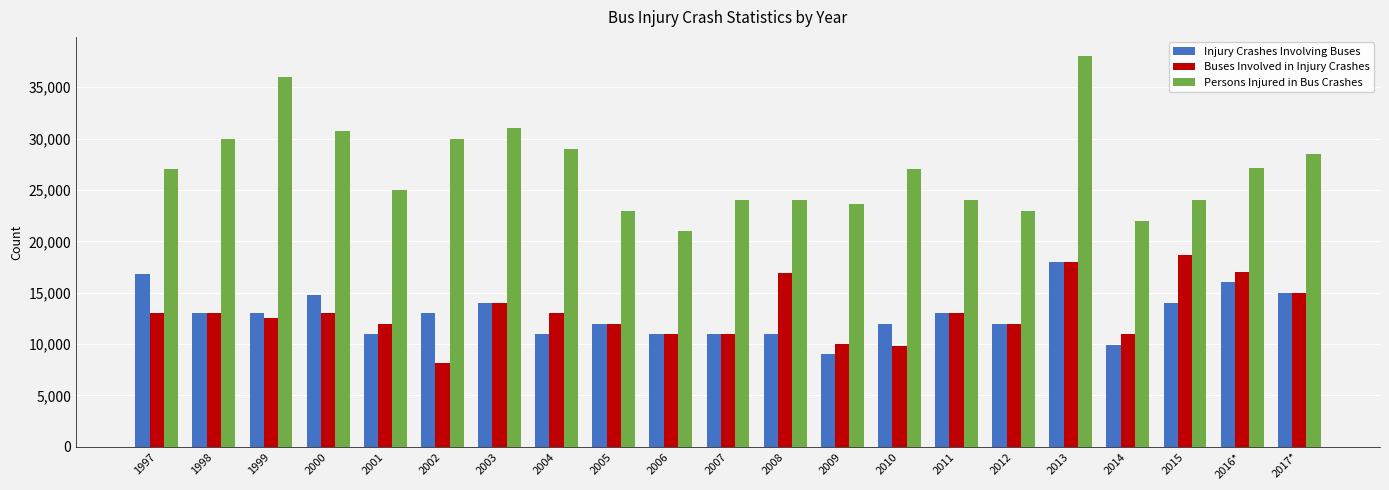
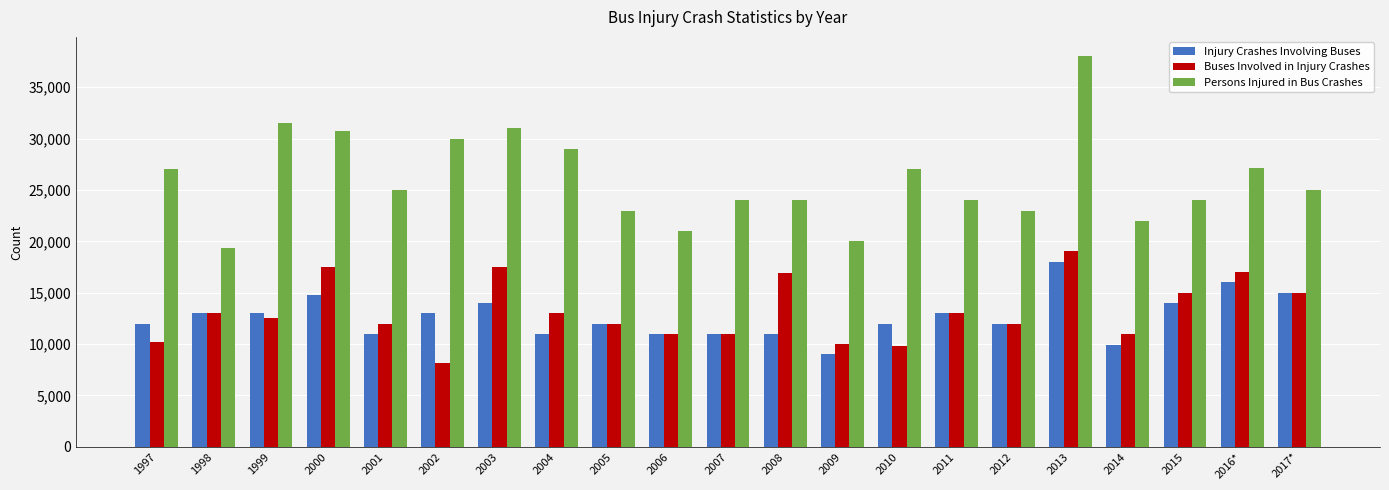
Injury Crashes Involving Buses, 1997: 16,800 -> 12,000
Buses Involved in Injury Crashes, 1997: 13,000 -> 10,200
Persons Injured in Bus Crashes, 1998: 30,000 -> 19,400
Persons Injured in Bus Crashes, 1999: 36,000 -> 31,500
Buses Involved in Injury Crashes, 2000: 13,000 -> 17,500
Buses Involved in Injury Crashes, 2003: 14,000 -> 17,500
Persons Injured in Bus Crashes, 2009: 23,600 -> 20,000
Buses Involved in Injury Crashes, 2013: 18,000 -> 19,100
Buses Involved in Injury Crashes, 2015: 18,600 -> 15,000
Persons Injured in Bus Crashes, 2017*: 28,500 -> 25,000
